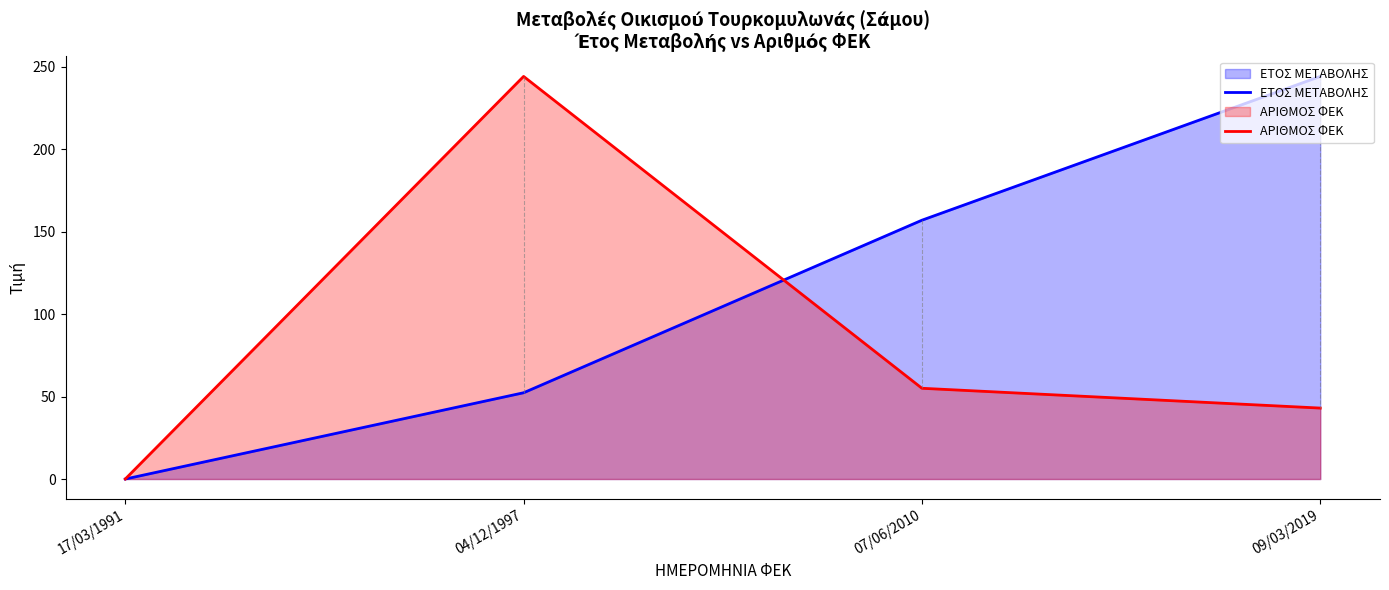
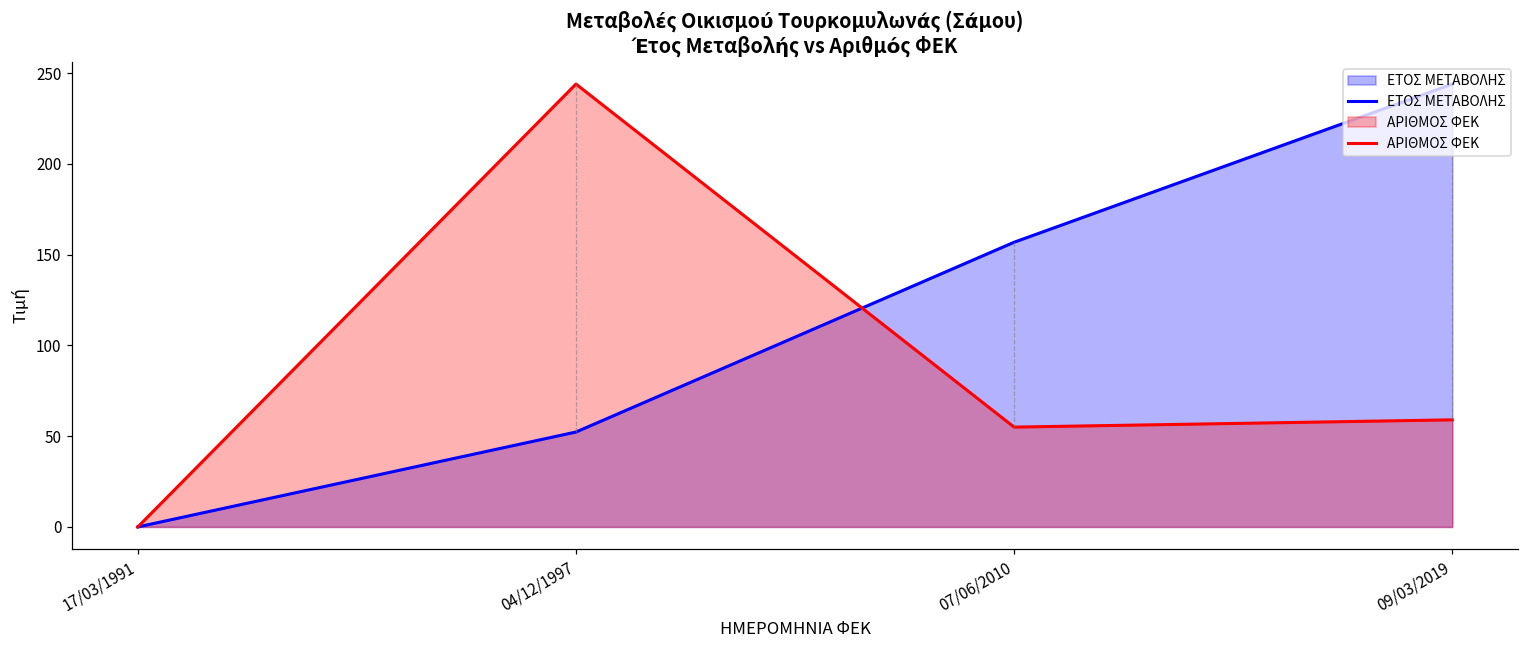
ΑΡΙΘΜΟΣ ΦΕΚ, 09/03/2019: 43 -> 59
